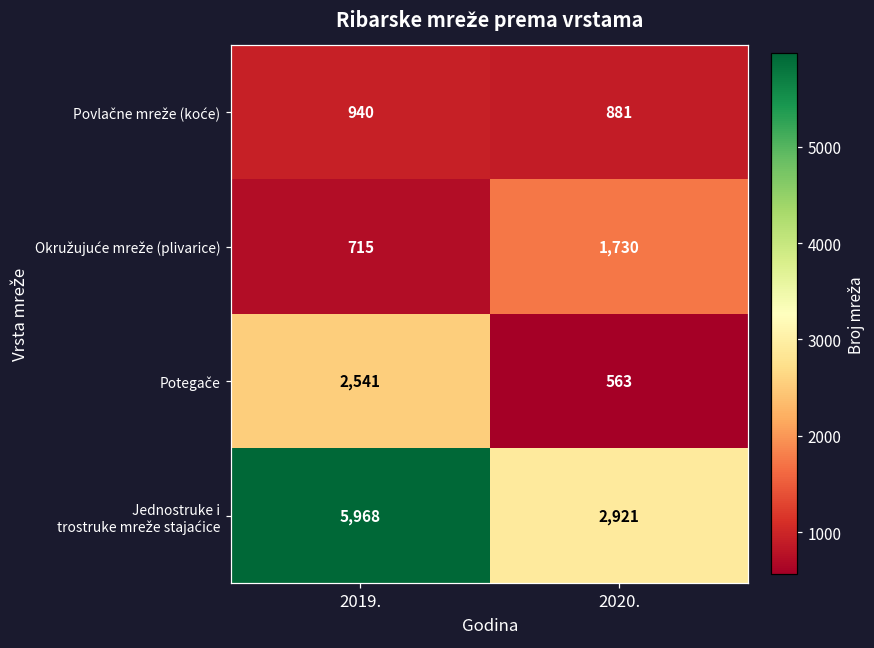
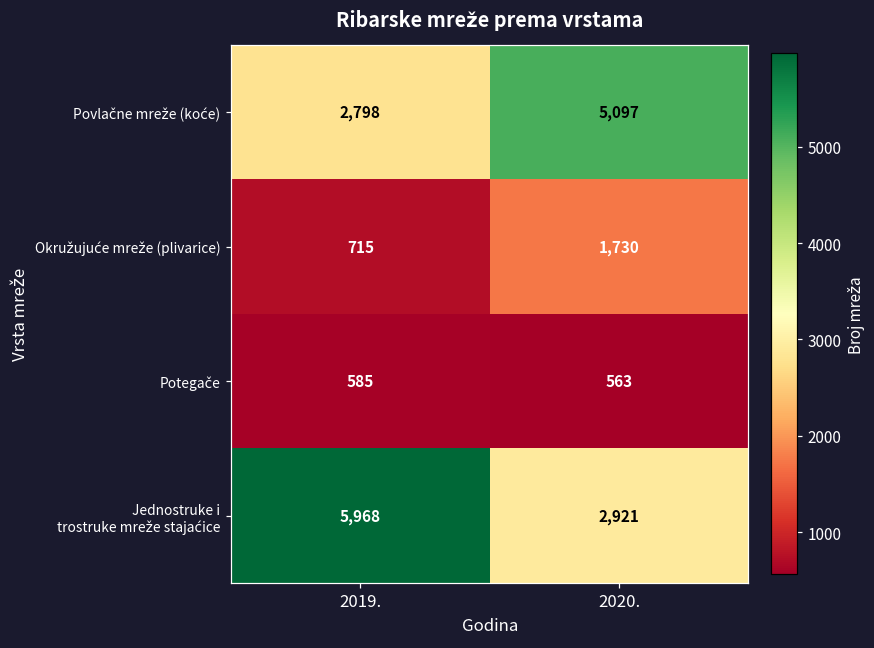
Povlačne mreže (koće), 2019.: 940 -> 2,798
Povlačne mreže (koće), 2020.: 881 -> 5,097
Potegače, 2019.: 2,541 -> 585
